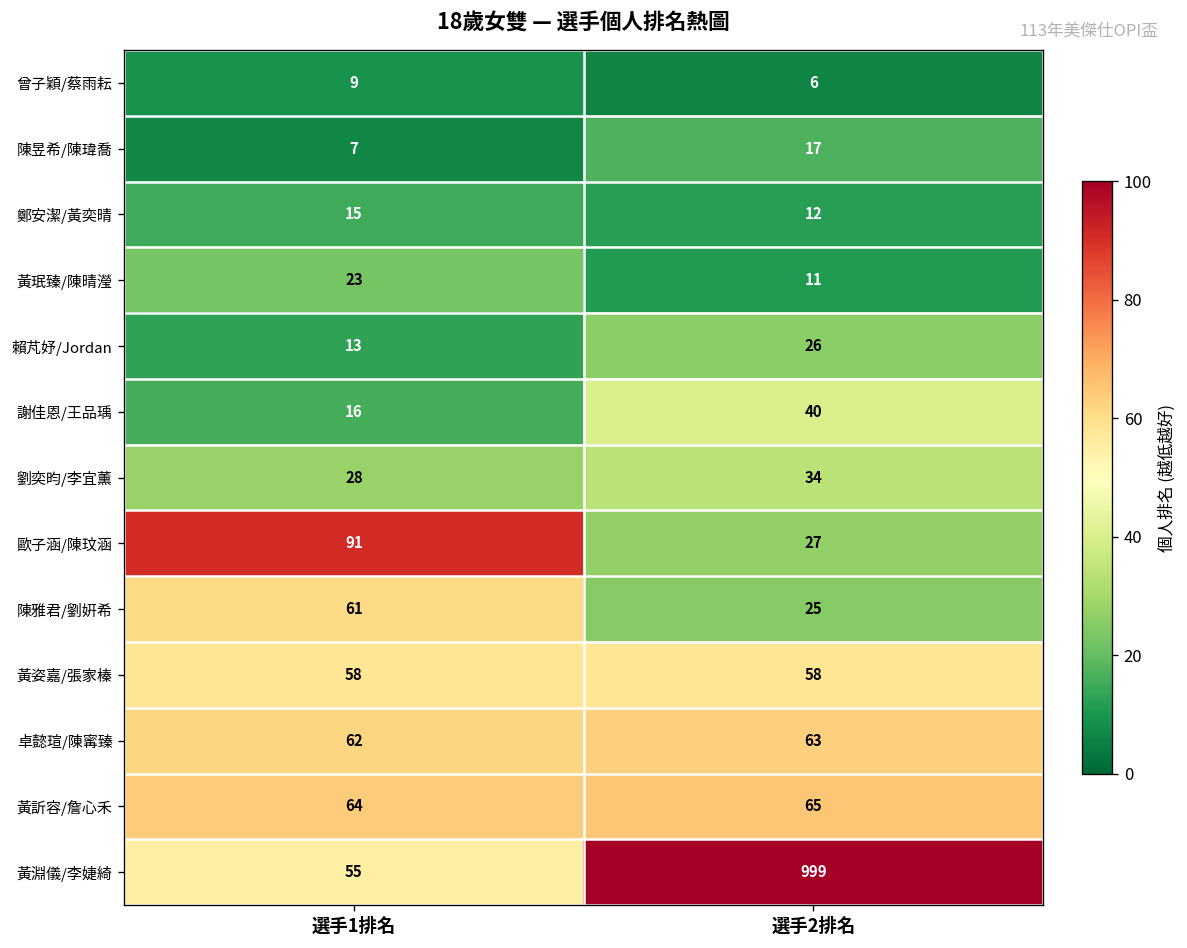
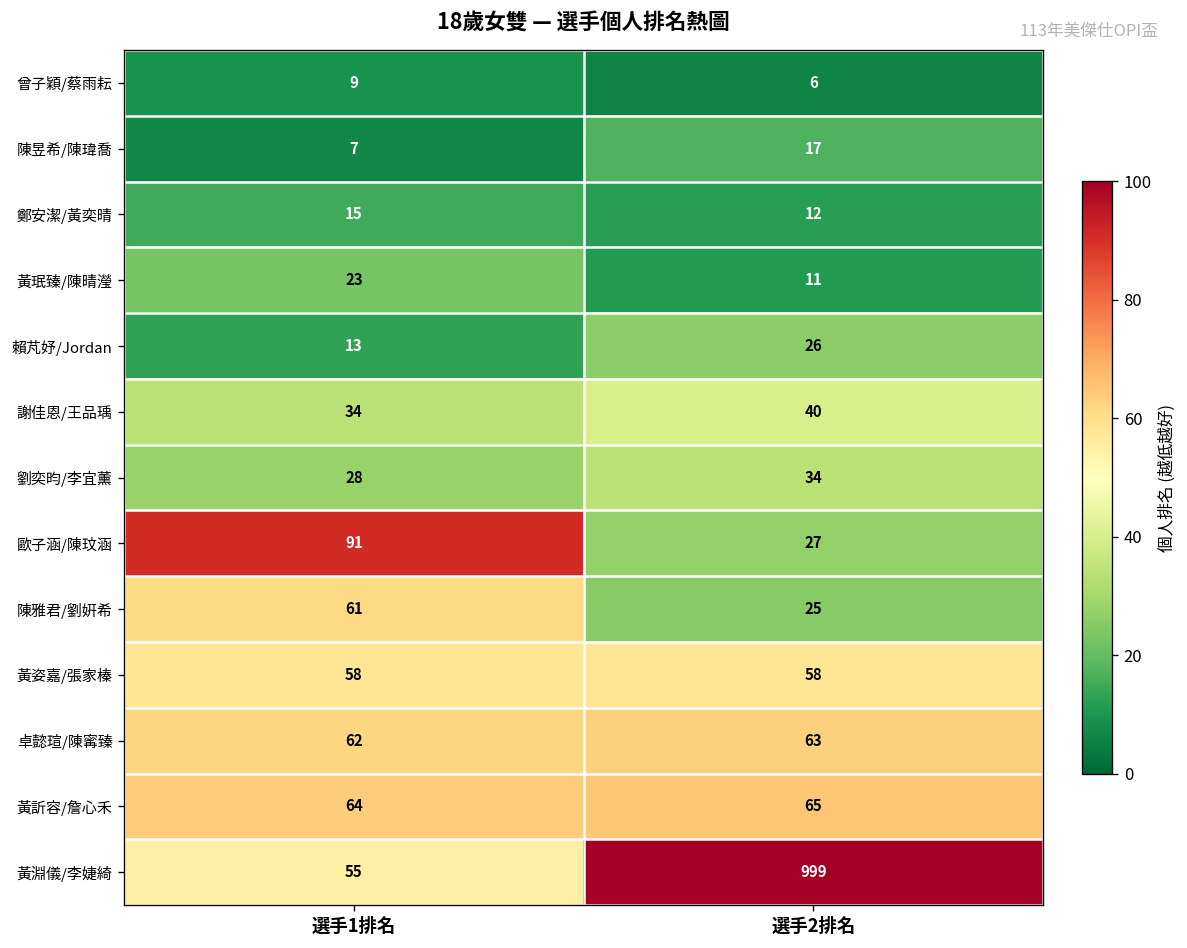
謝佳恩/王品瑀, 選手1排名: 16 -> 34
